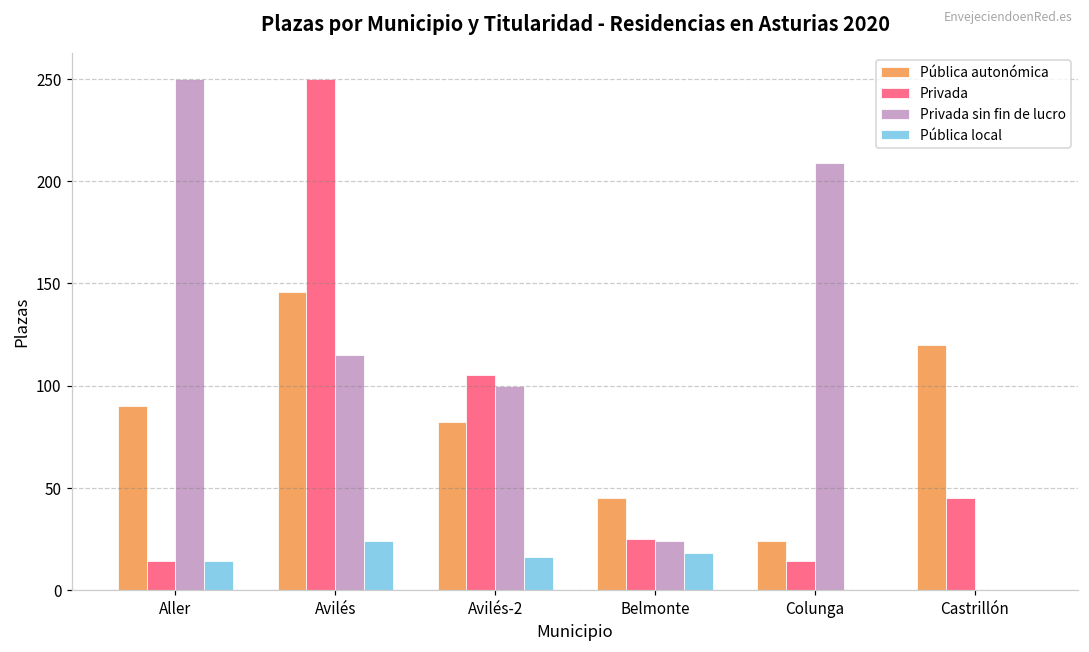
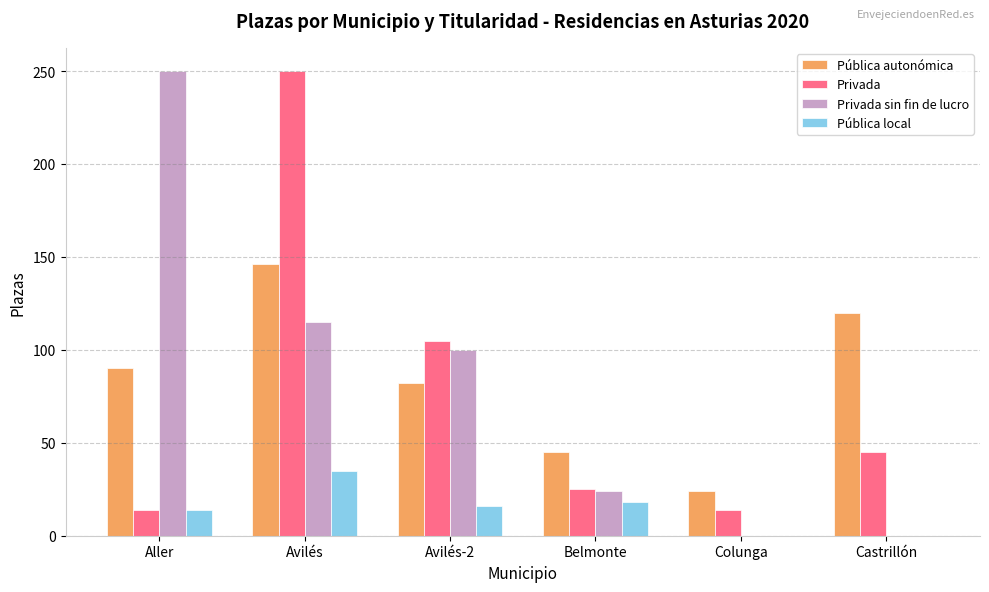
Pública local, Avilés: 24 -> 35
Privada sin fin de lucro, Colunga: 209 -> 0
